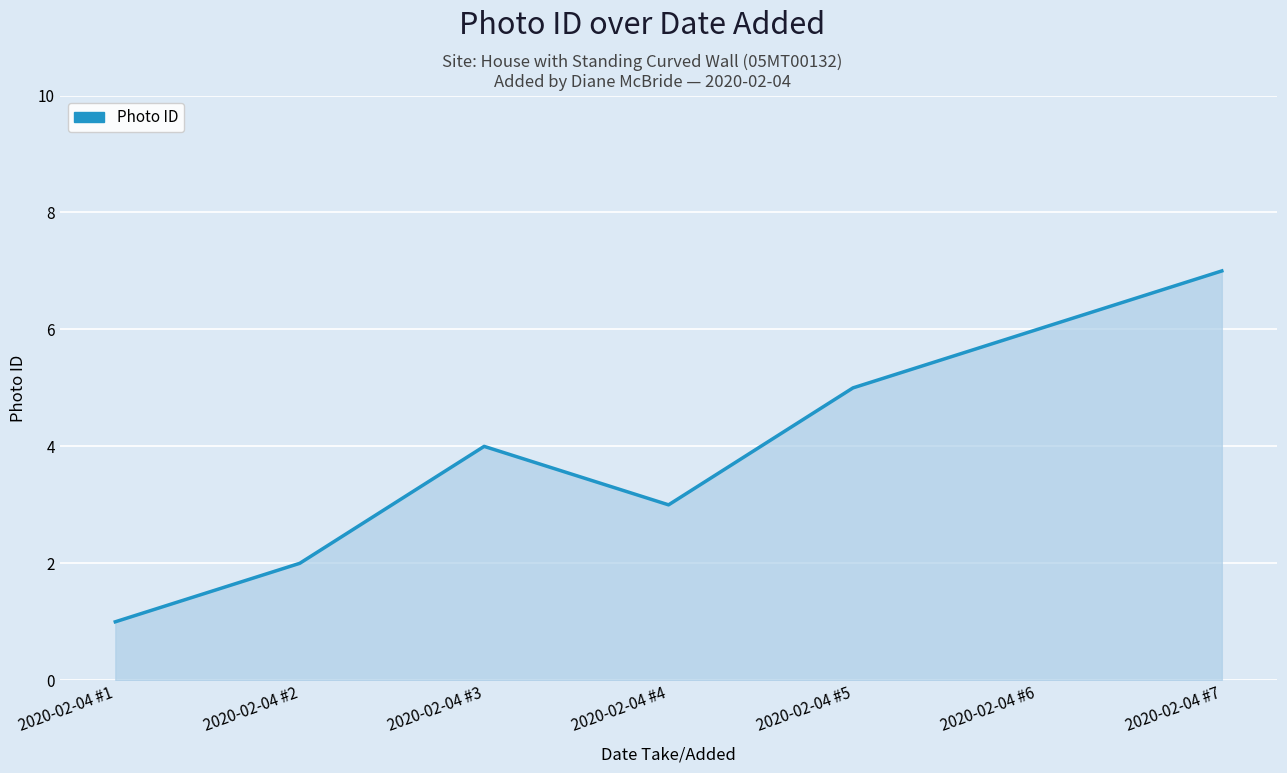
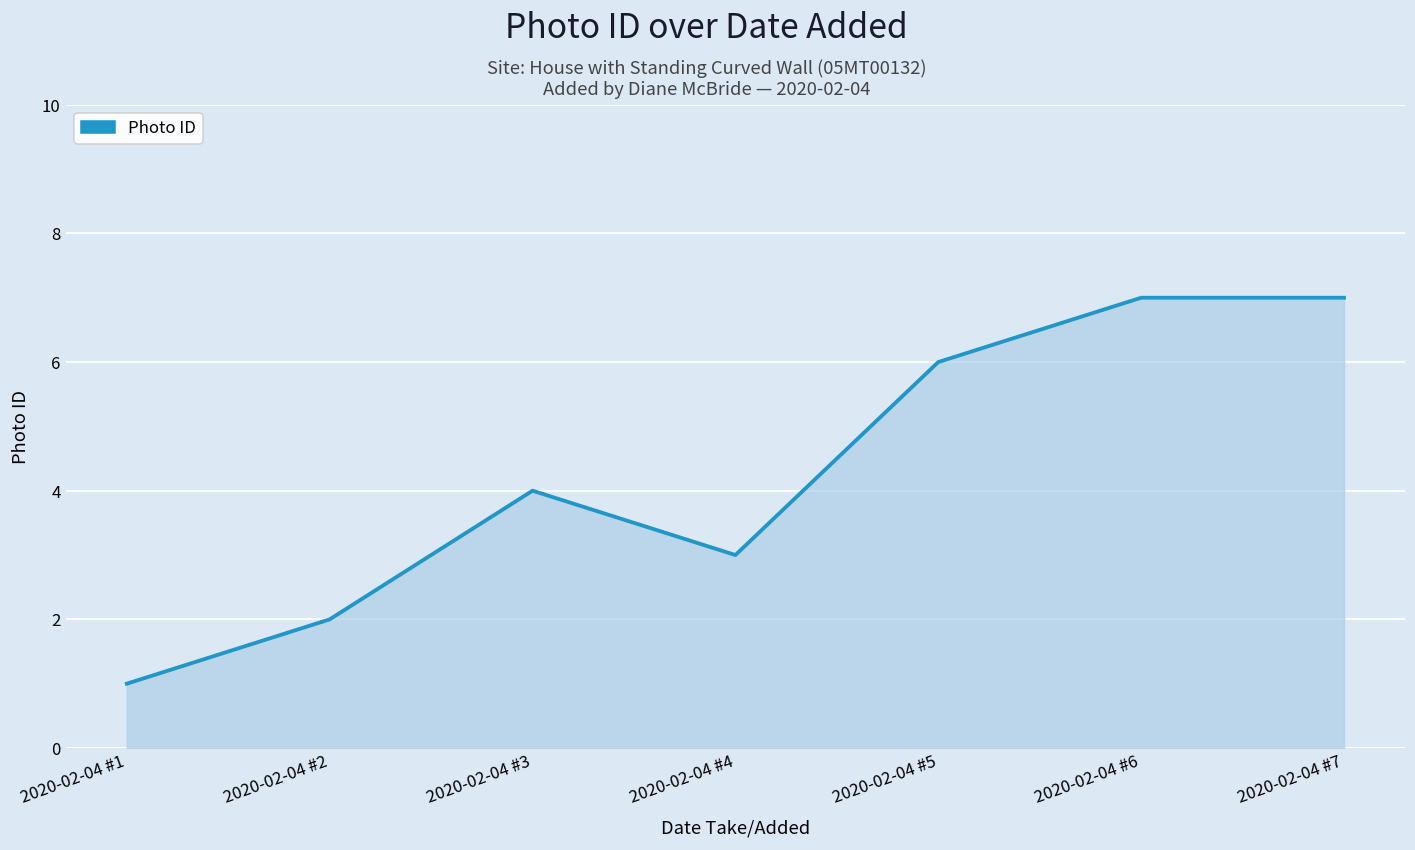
2020-02-04 #5: 5 -> 6
2020-02-04 #6: 6 -> 7
